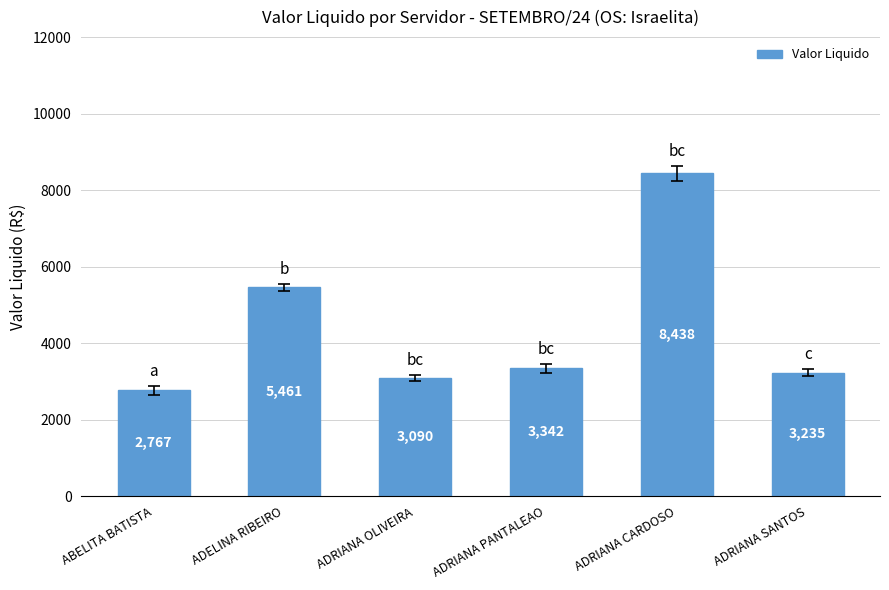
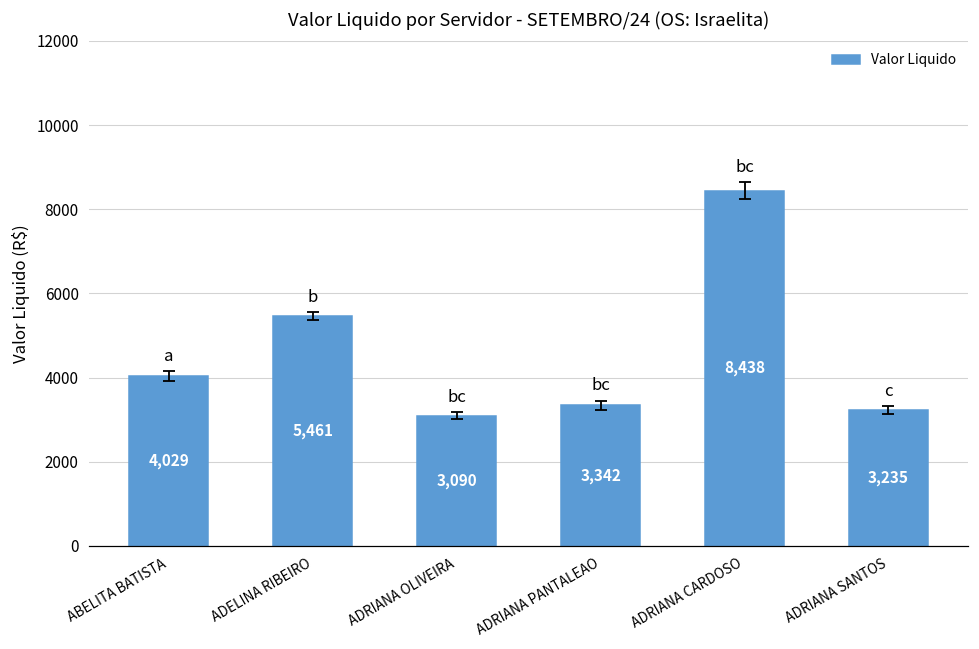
Valor Liquido, ABELITA BATISTA: 2,767 -> 4,029
